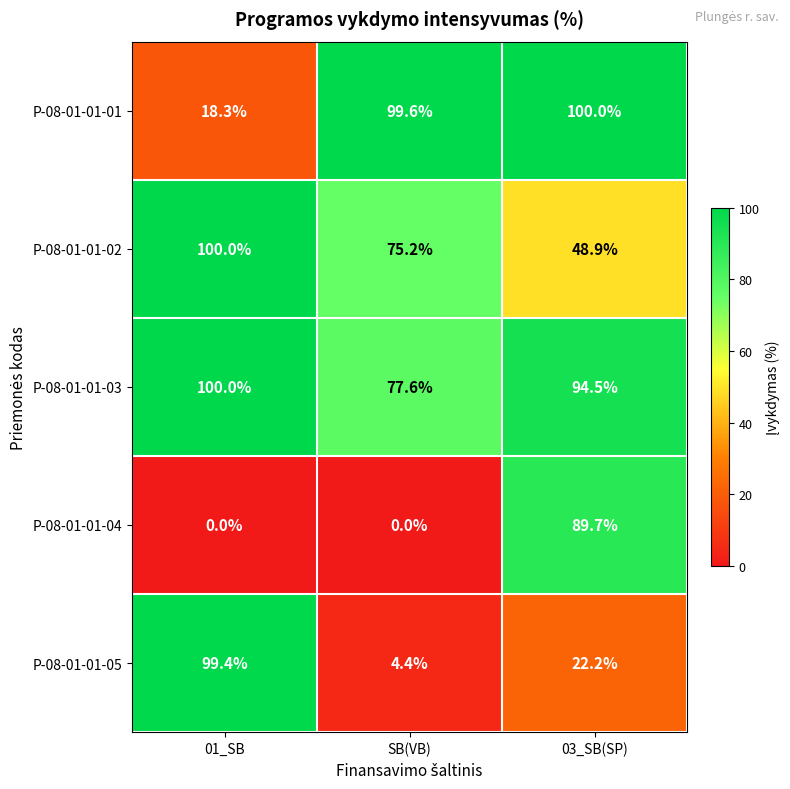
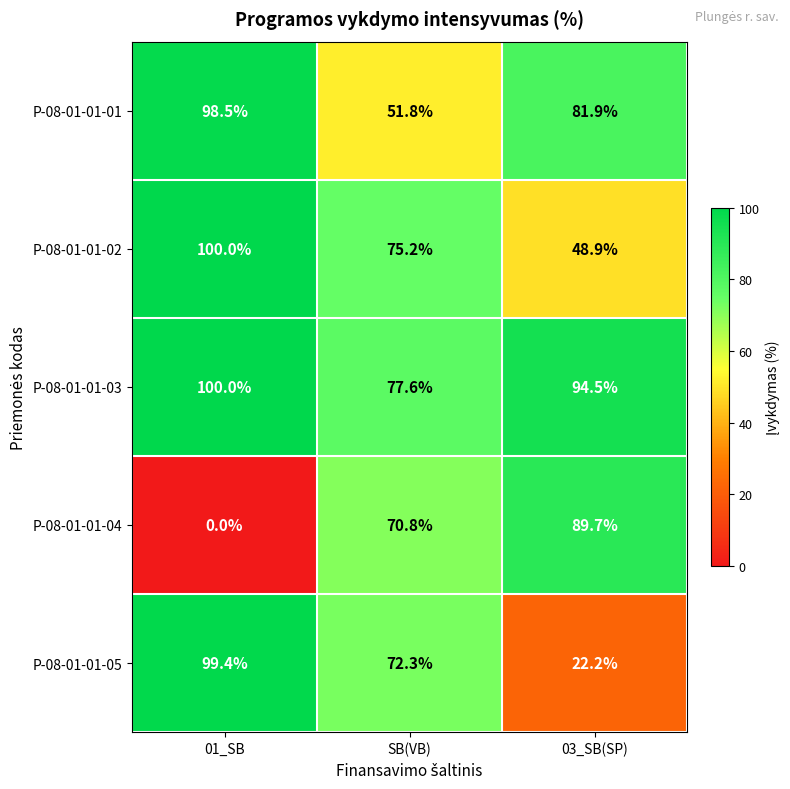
P-08-01-01-01, 01_SB: 18.3% -> 98.5%
P-08-01-01-01, SB(VB): 99.6% -> 51.8%
P-08-01-01-01, 03_SB(SP): 100.0% -> 81.9%
P-08-01-01-04, SB(VB): 0.0% -> 70.8%
P-08-01-01-05, SB(VB): 4.4% -> 72.3%
